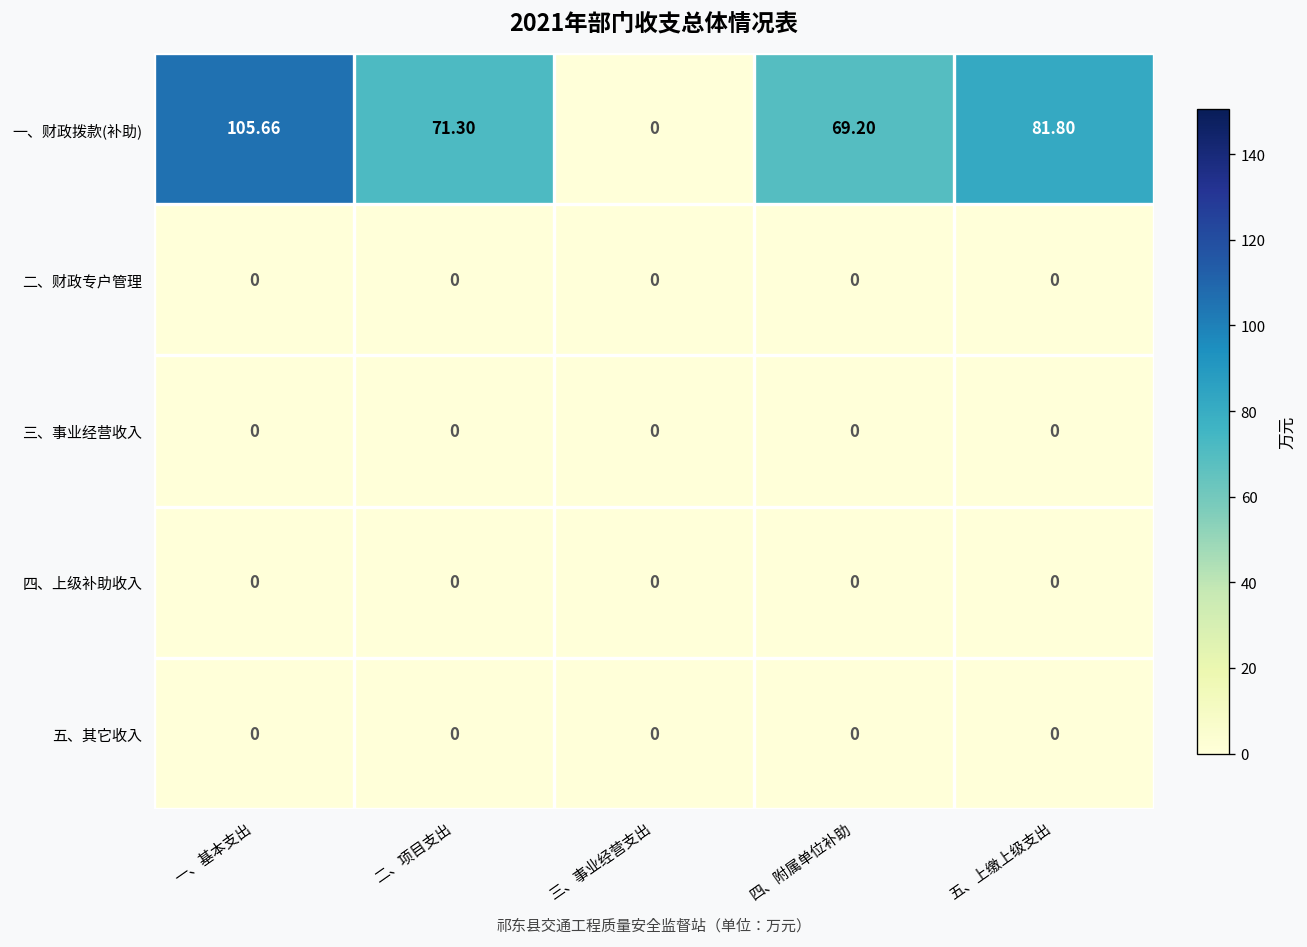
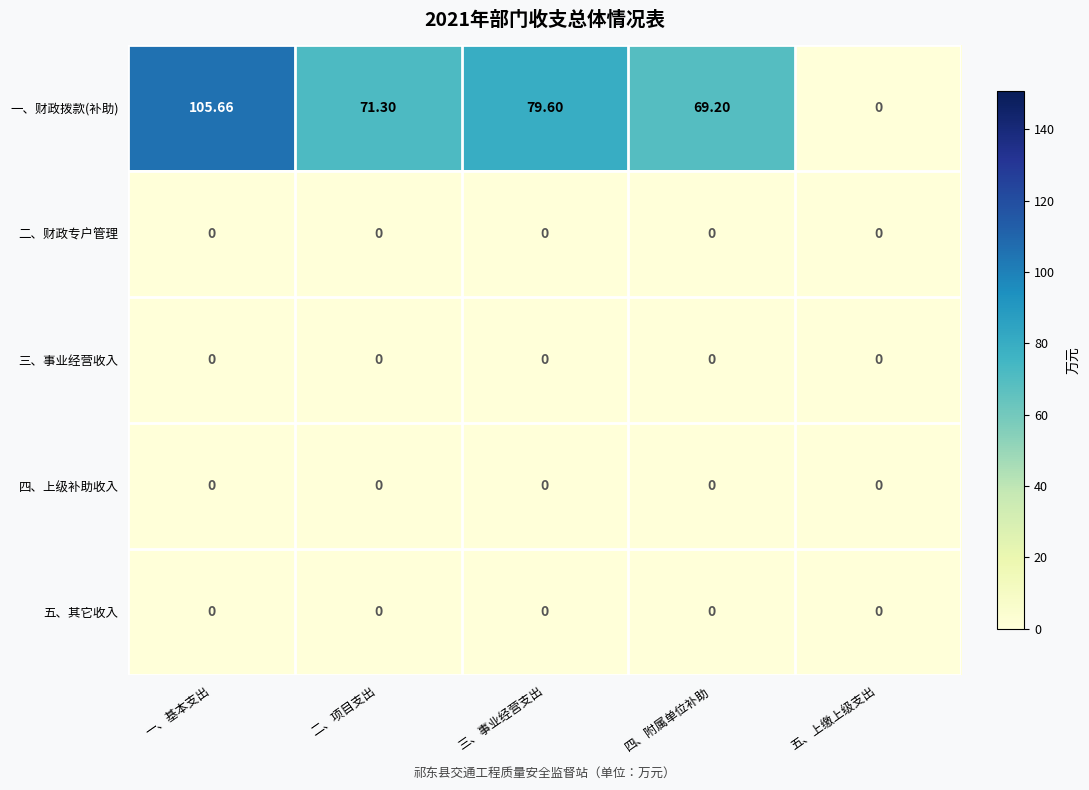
一、财政拨款(补助), 三、事业经营支出: 0 -> 79.60
一、财政拨款(补助), 五、上缴上级支出: 81.80 -> 0
